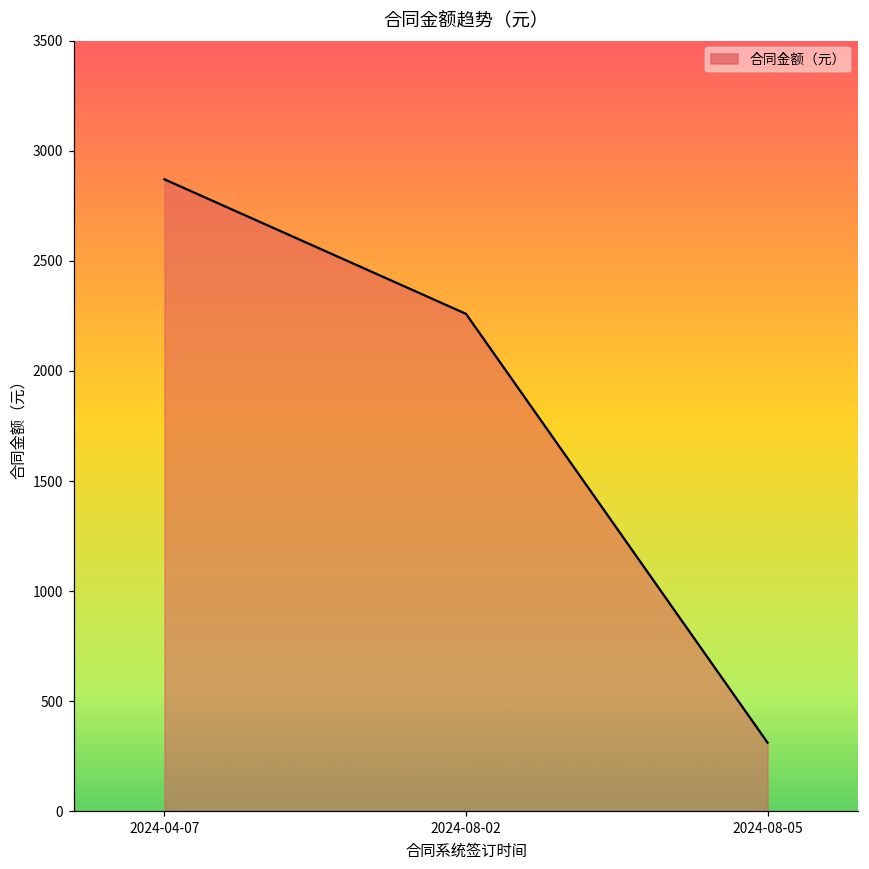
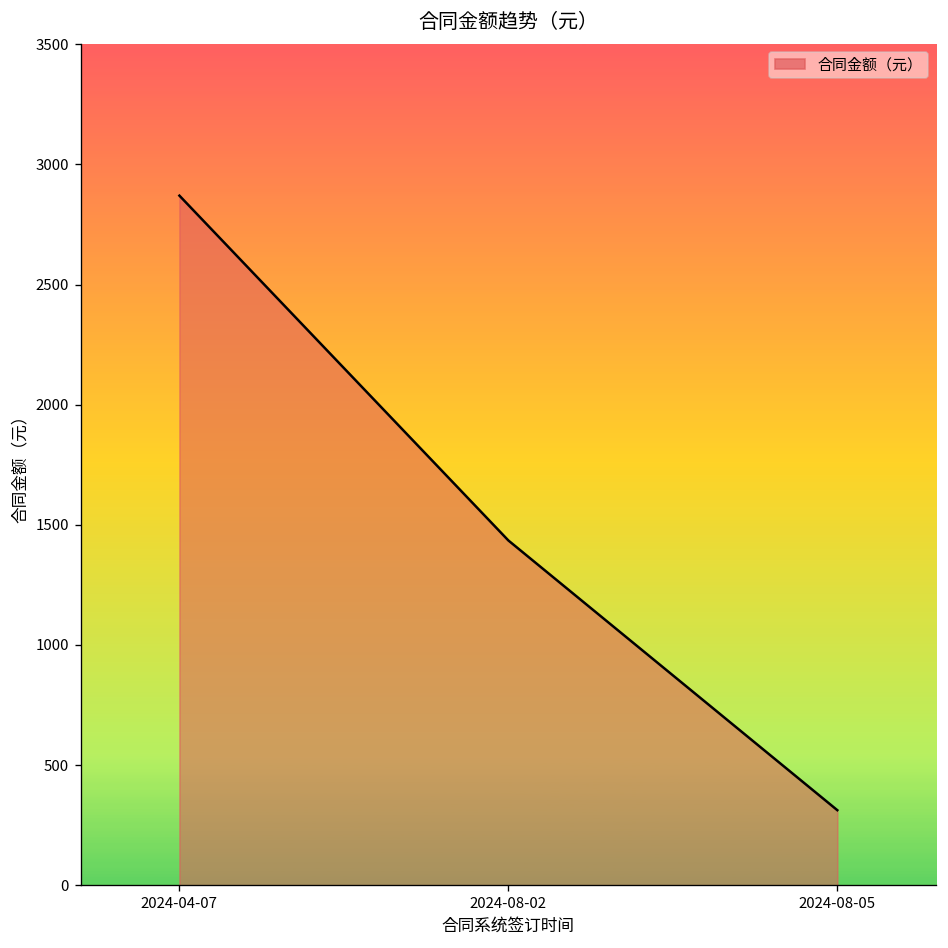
2024-08-02: 2260 -> 1440
